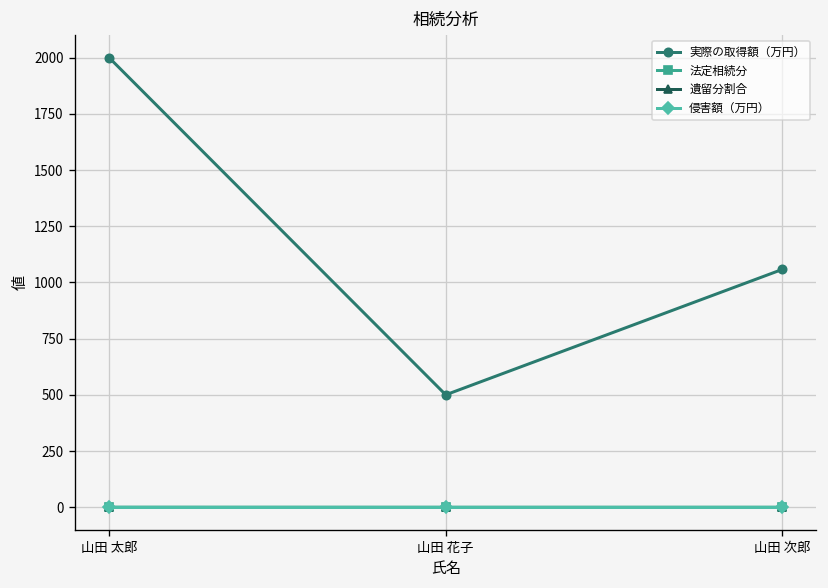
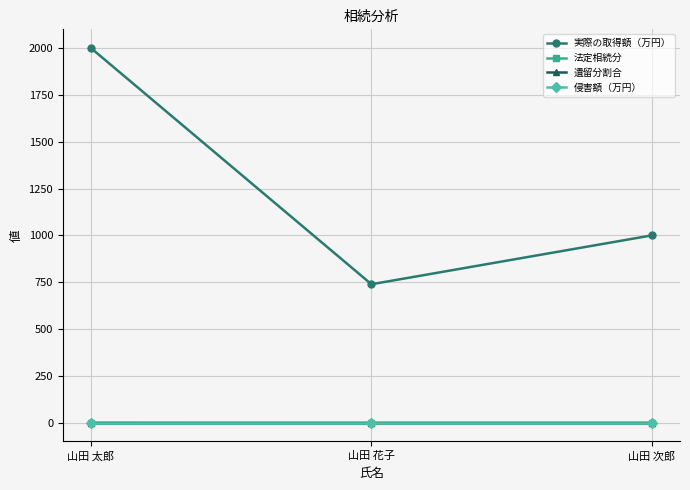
実際の取得額（万円）, 山田 花子: 500 -> 740
実際の取得額（万円）, 山田 次郎: 1060 -> 1000
